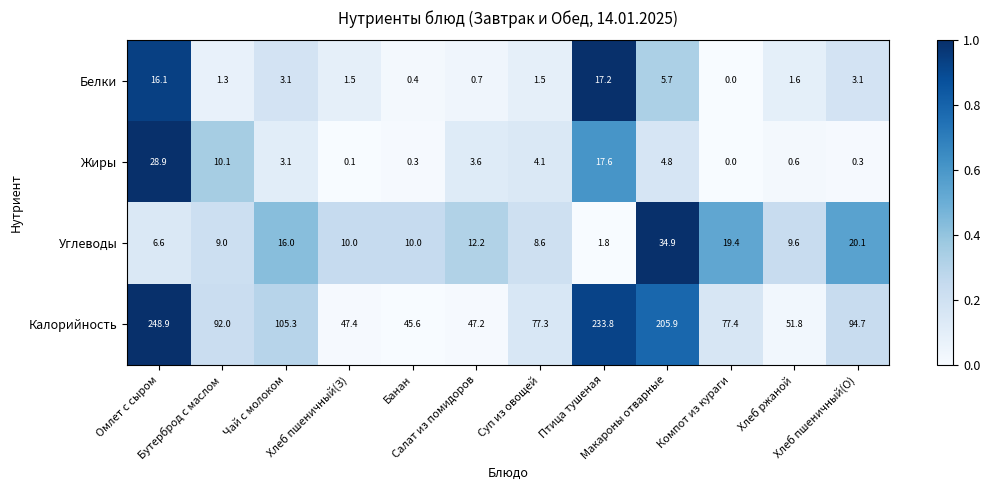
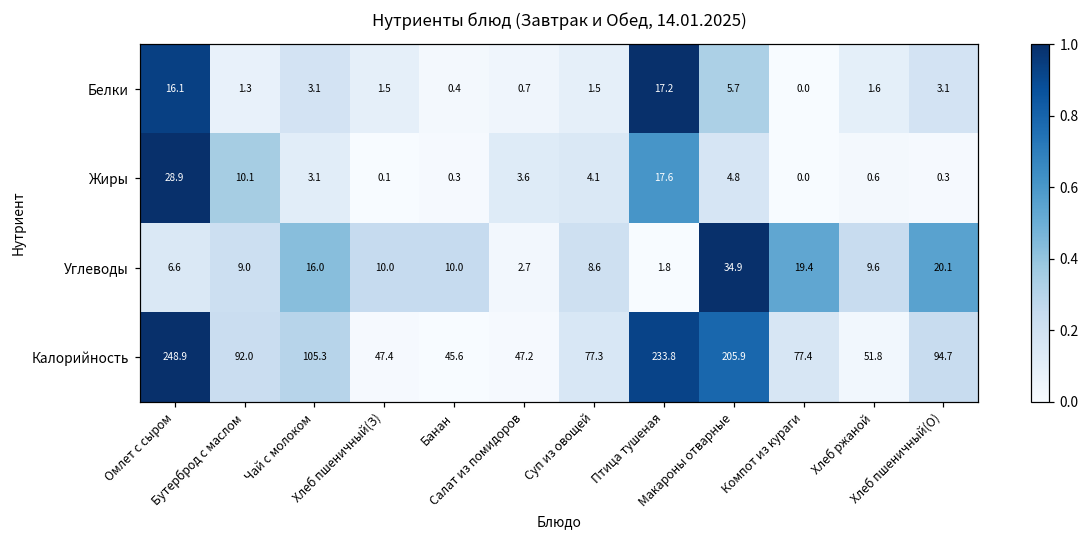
Углеводы, Салат из помидоров: 12.2 -> 2.7
